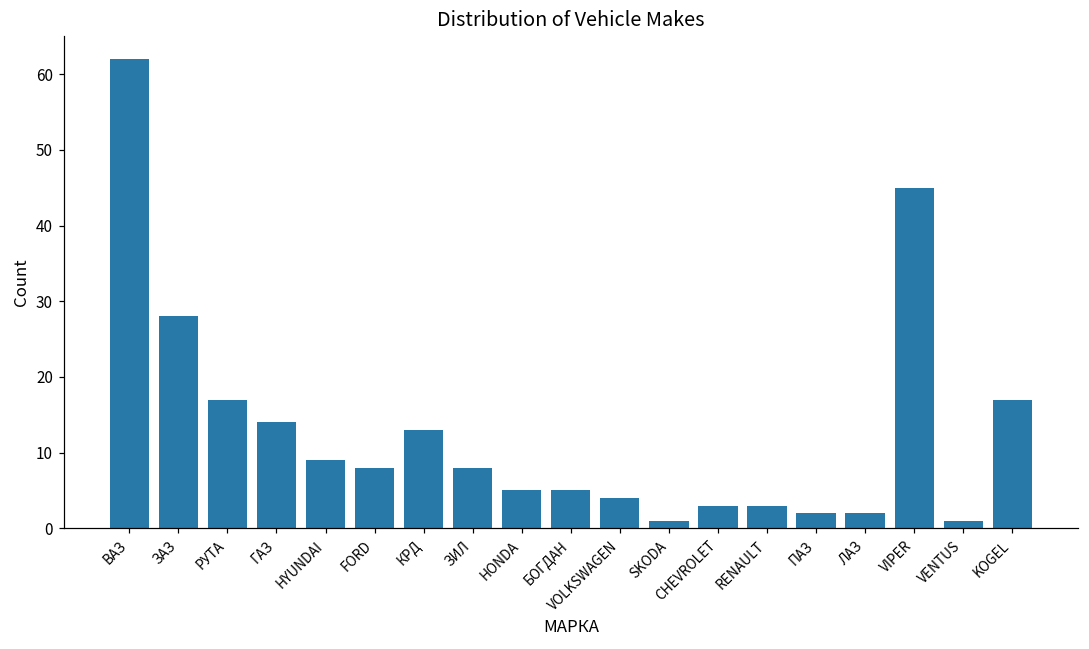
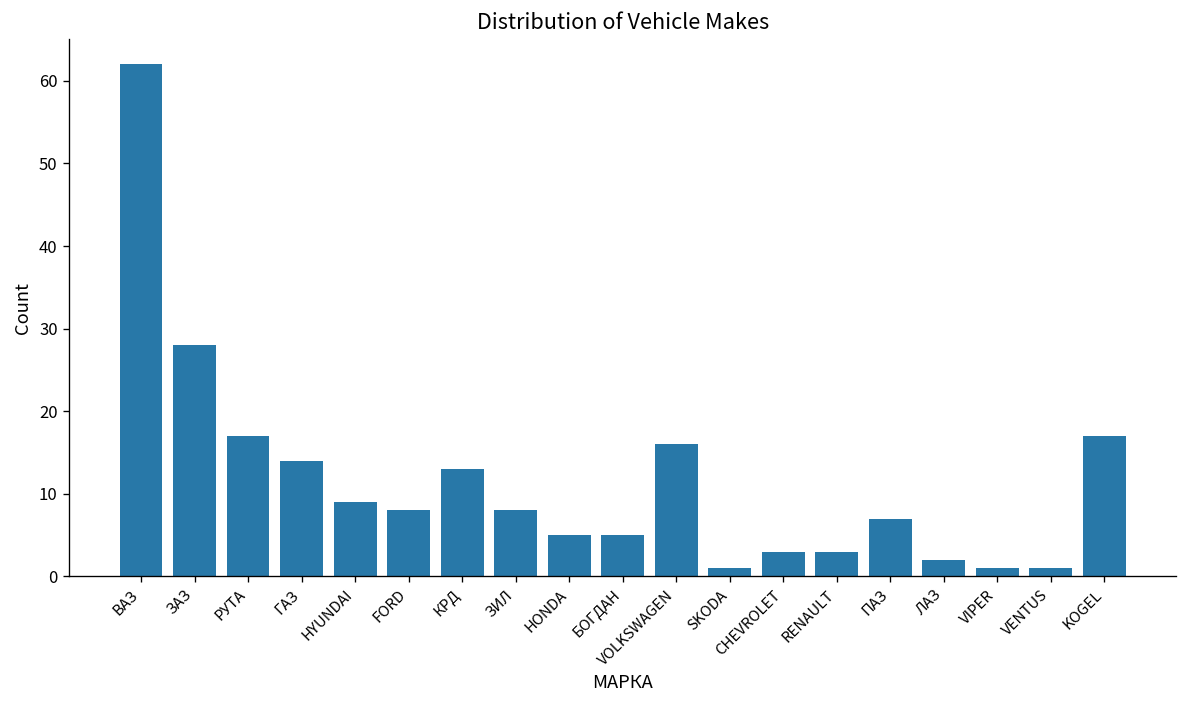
VOLKSWAGEN: 4 -> 16
ПАЗ: 2 -> 7
VIPER: 45 -> 1
